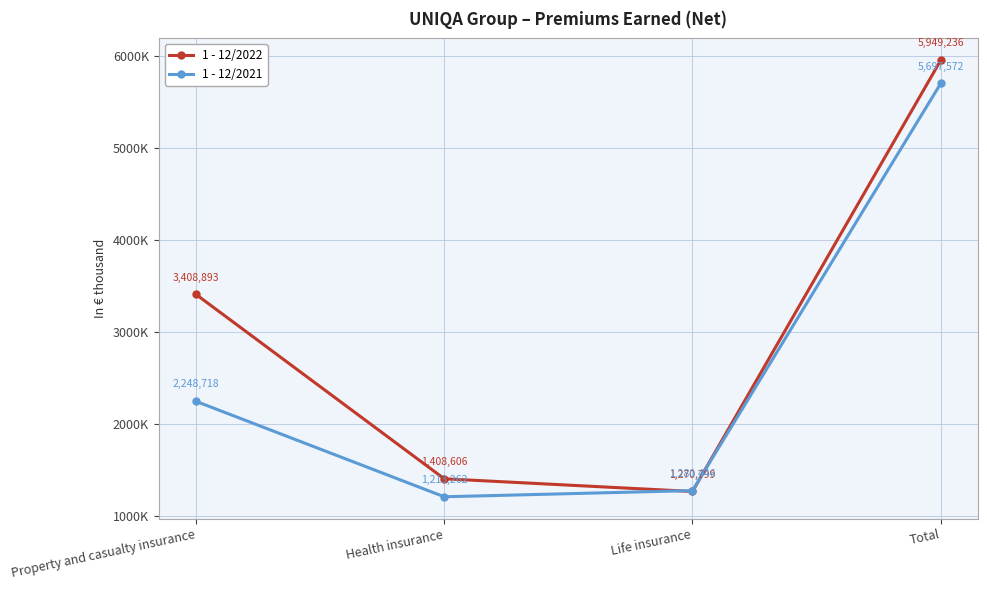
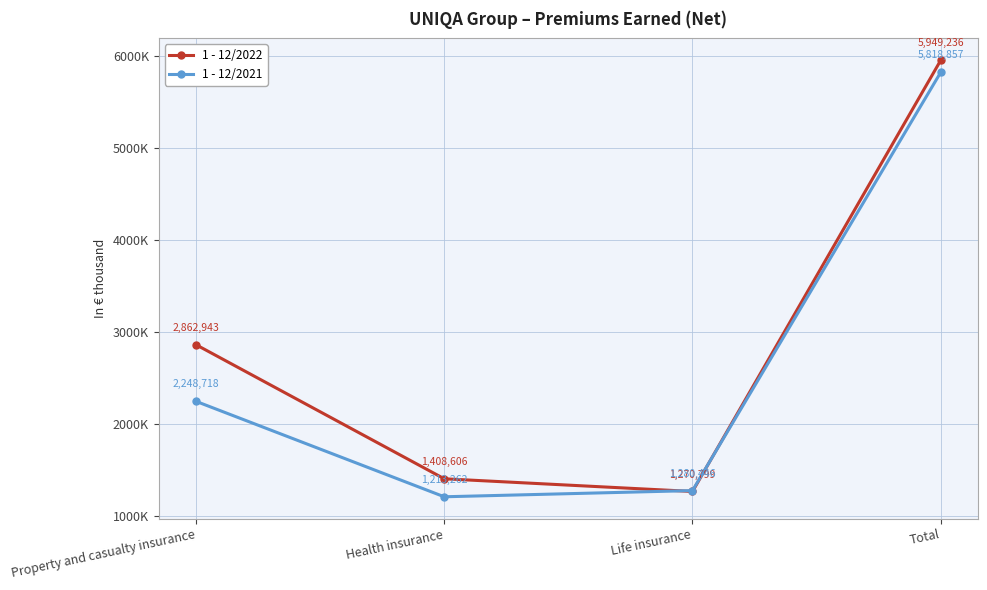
1 - 12/2022, Property and casualty insurance: 3,408,893 -> 2,862,943
1 - 12/2021, Total: 5,697,572 -> 5,818,857
